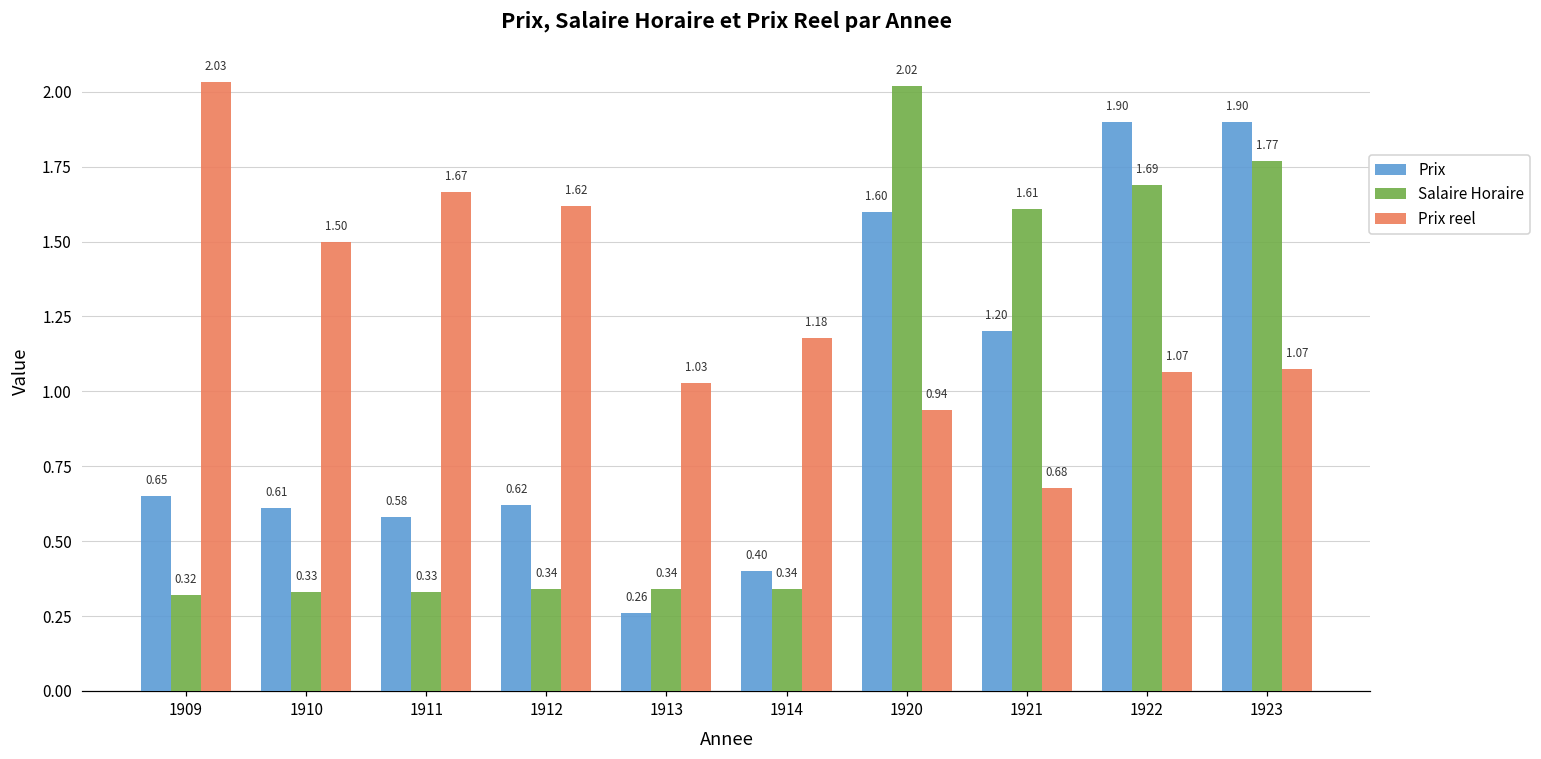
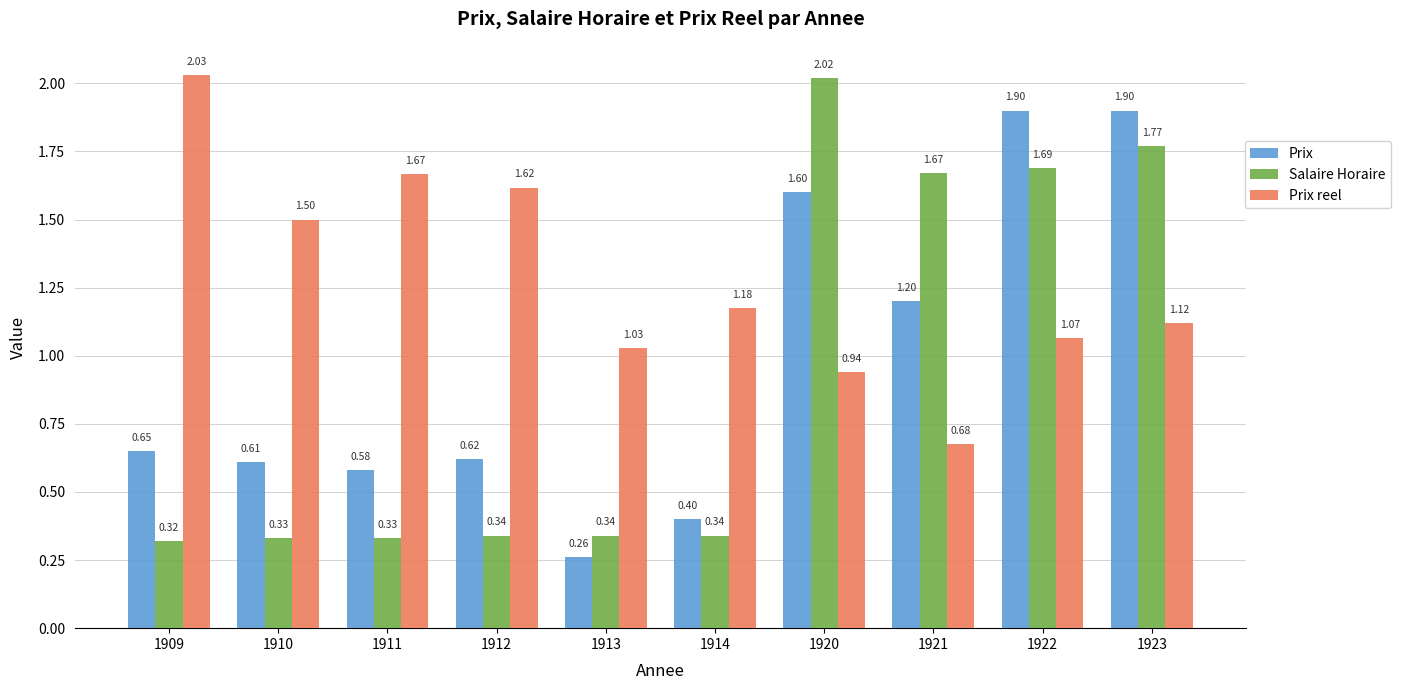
Salaire Horaire, 1921: 1.61 -> 1.67
Prix reel, 1923: 1.07 -> 1.12
